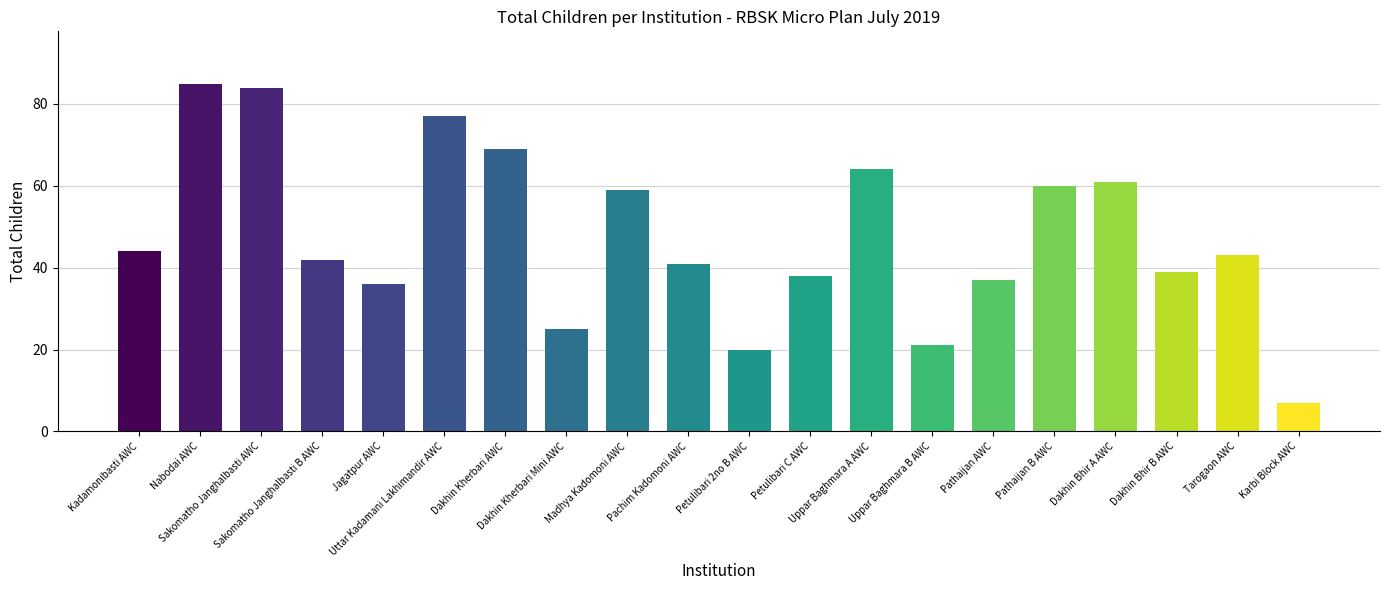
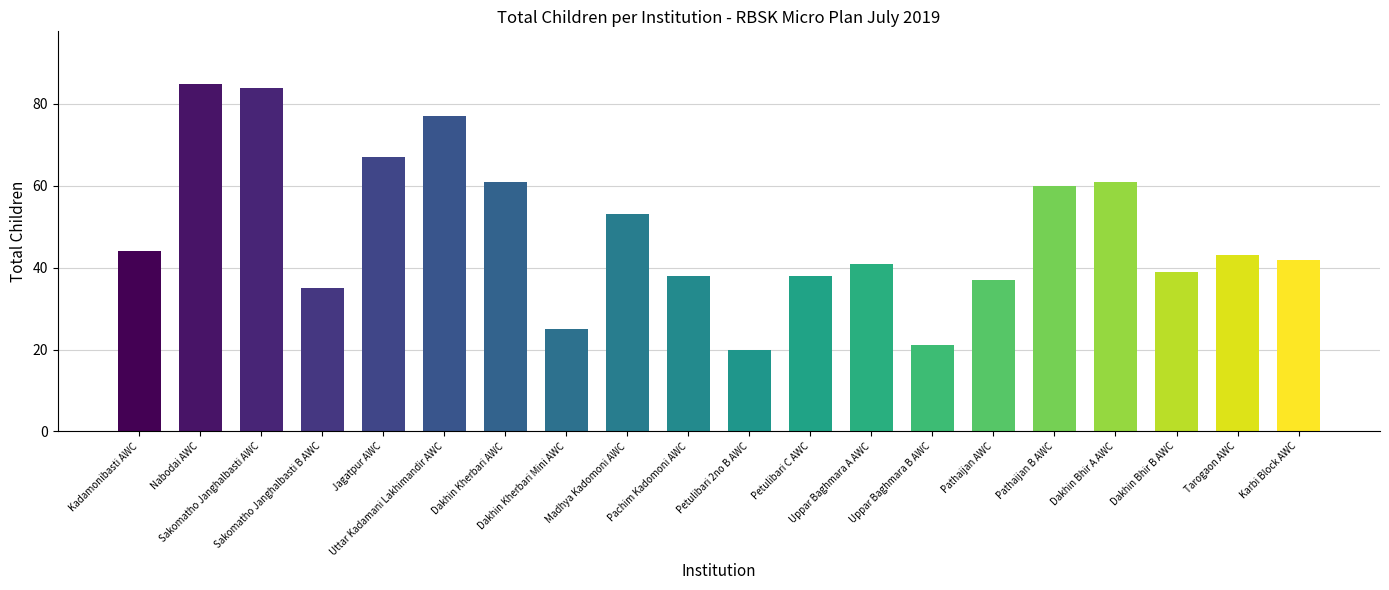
Sakomatho Janghalbasti B AWC: 42 -> 35
Jagatpur AWC: 36 -> 67
Dakhin Kherbari AWC: 69 -> 61
Madhya Kadomoni AWC: 59 -> 53
Pachim Kadomoni AWC: 41 -> 38
Uppar Baghmara A AWC: 64 -> 41
Karbi Block AWC: 7 -> 42
